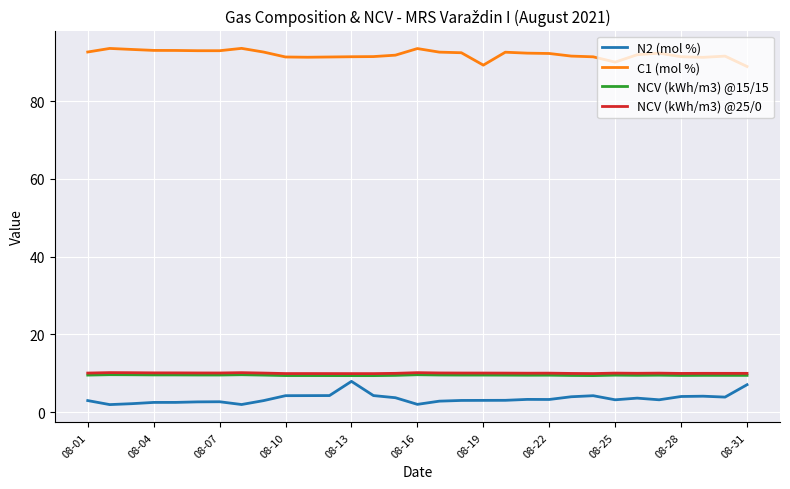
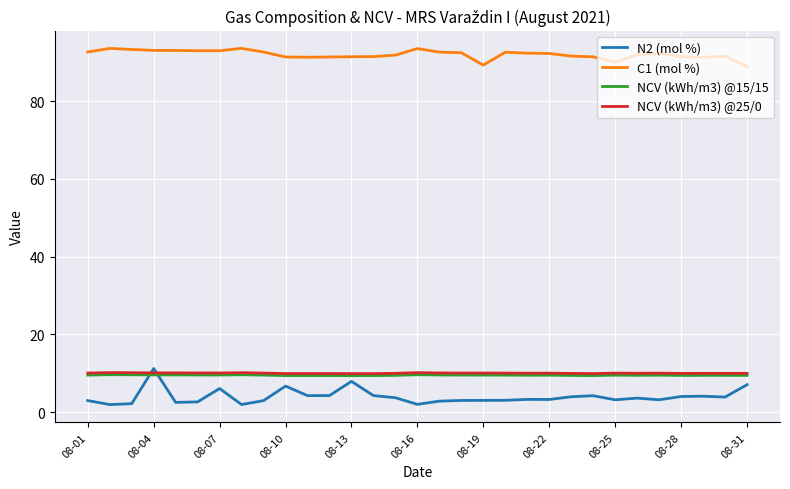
N2 (mol %), 08-04: 2 -> 11
N2 (mol %), 08-07: 3 -> 6
N2 (mol %), 08-10: 4 -> 7
